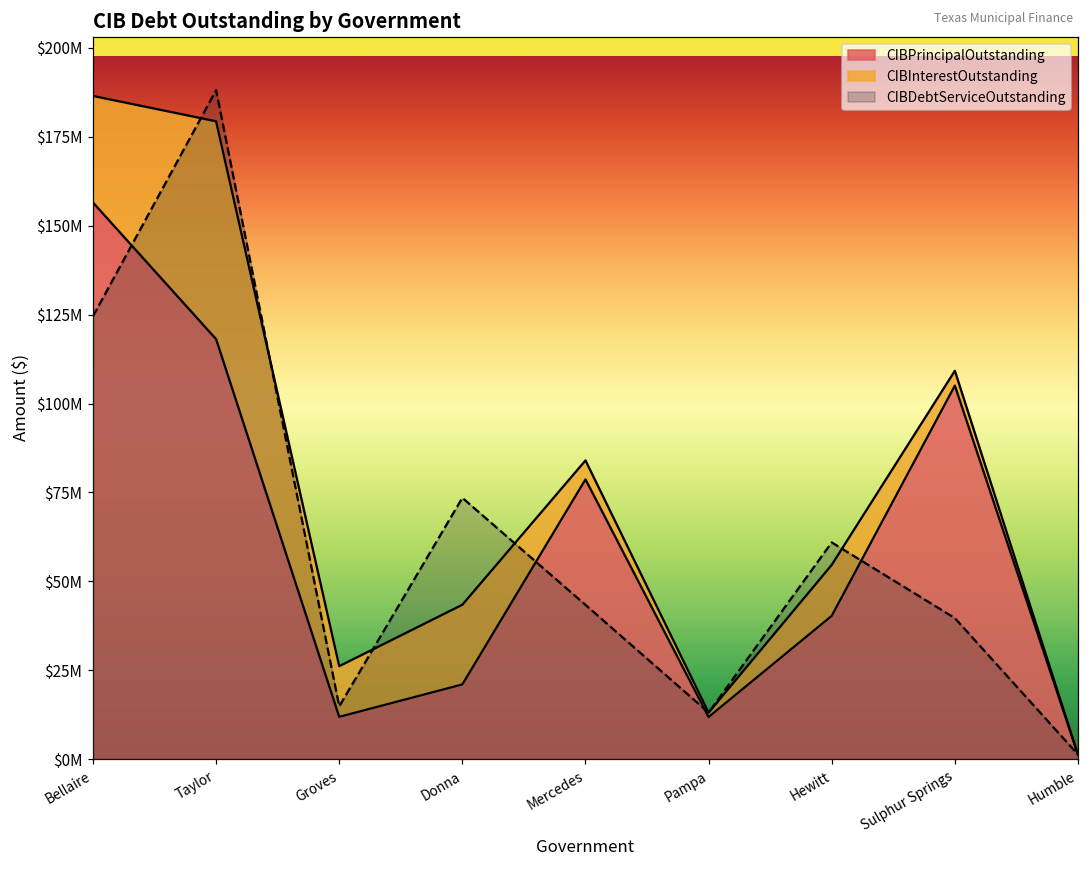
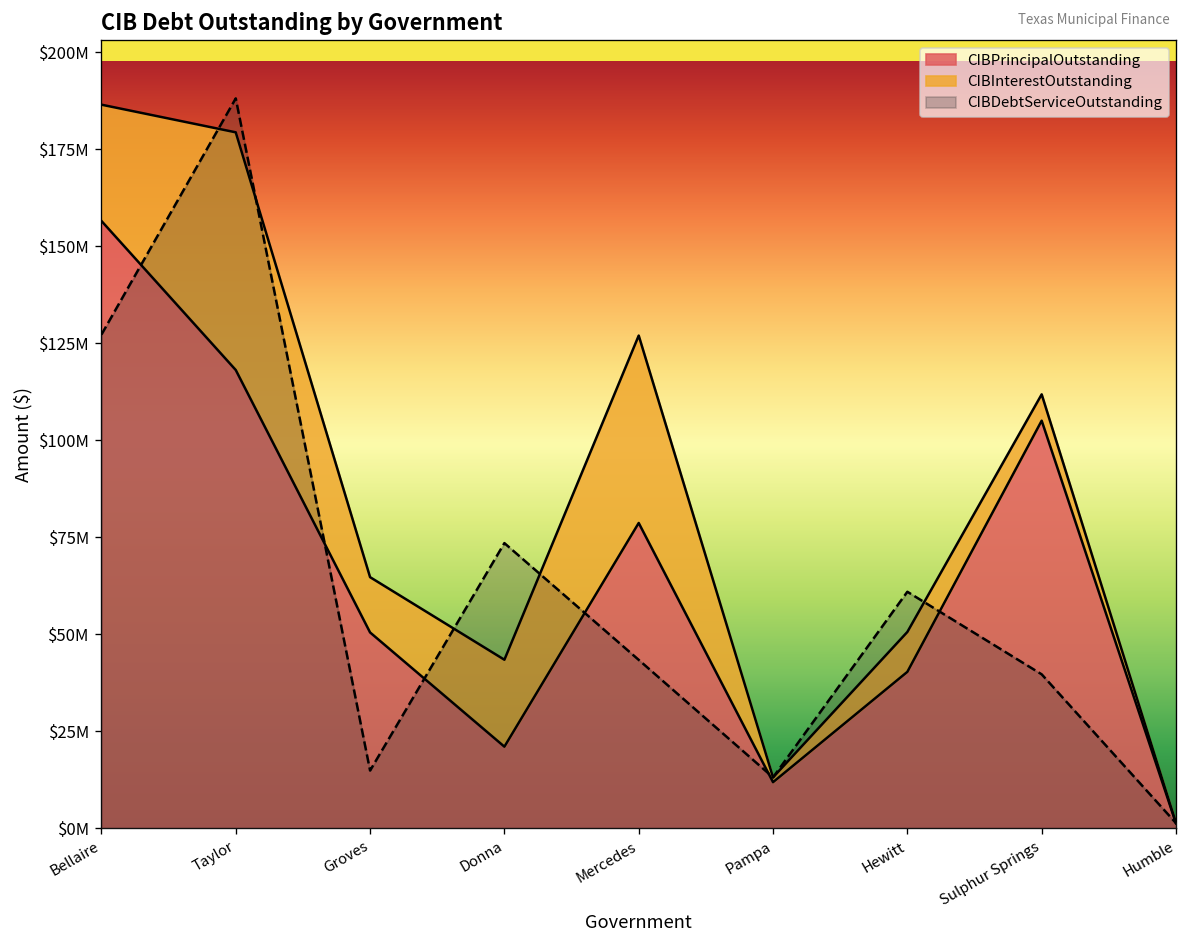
CIBDebtServiceOutstanding, Bellaire: $125000000 -> $127000000
CIBPrincipalOutstanding, Groves: $12000000 -> $50000000
CIBInterestOutstanding, Mercedes: $5000000 -> $48000000
CIBInterestOutstanding, Hewitt: $14000000 -> $10000000
CIBInterestOutstanding, Sulphur Springs: $4000000 -> $7000000
